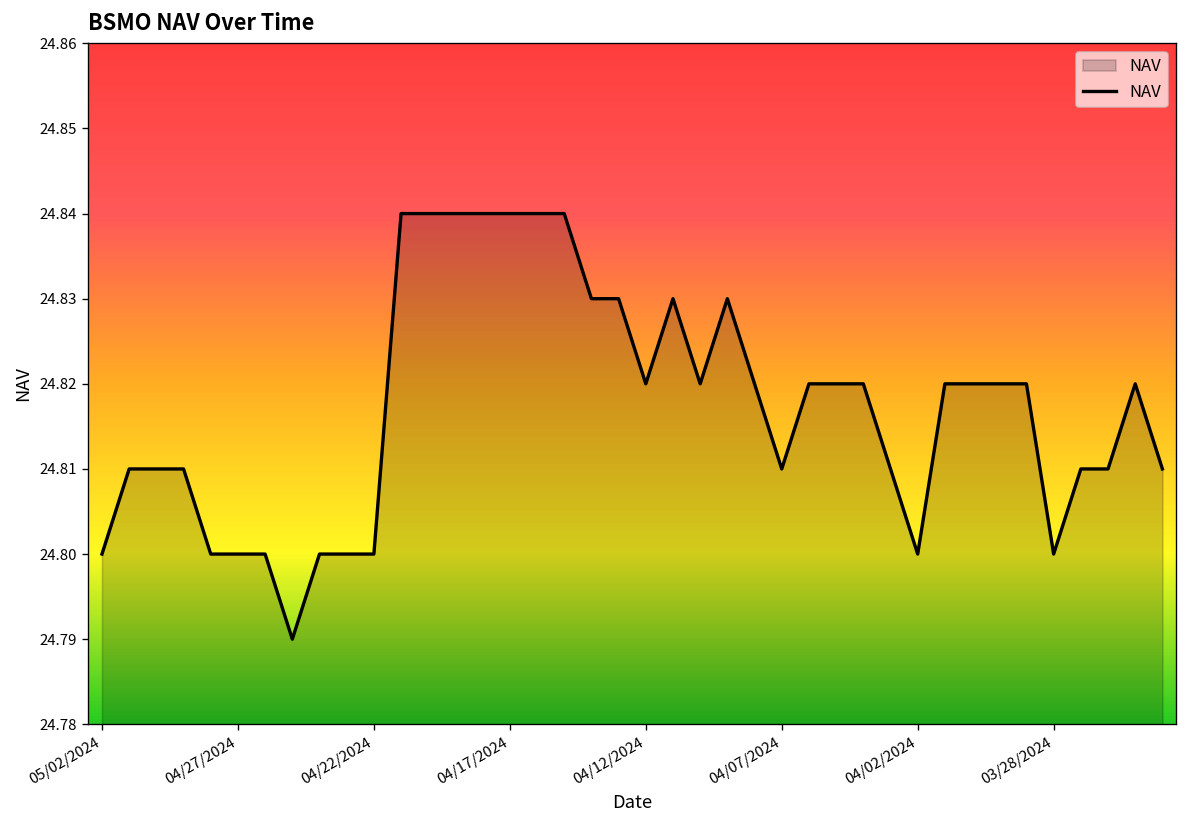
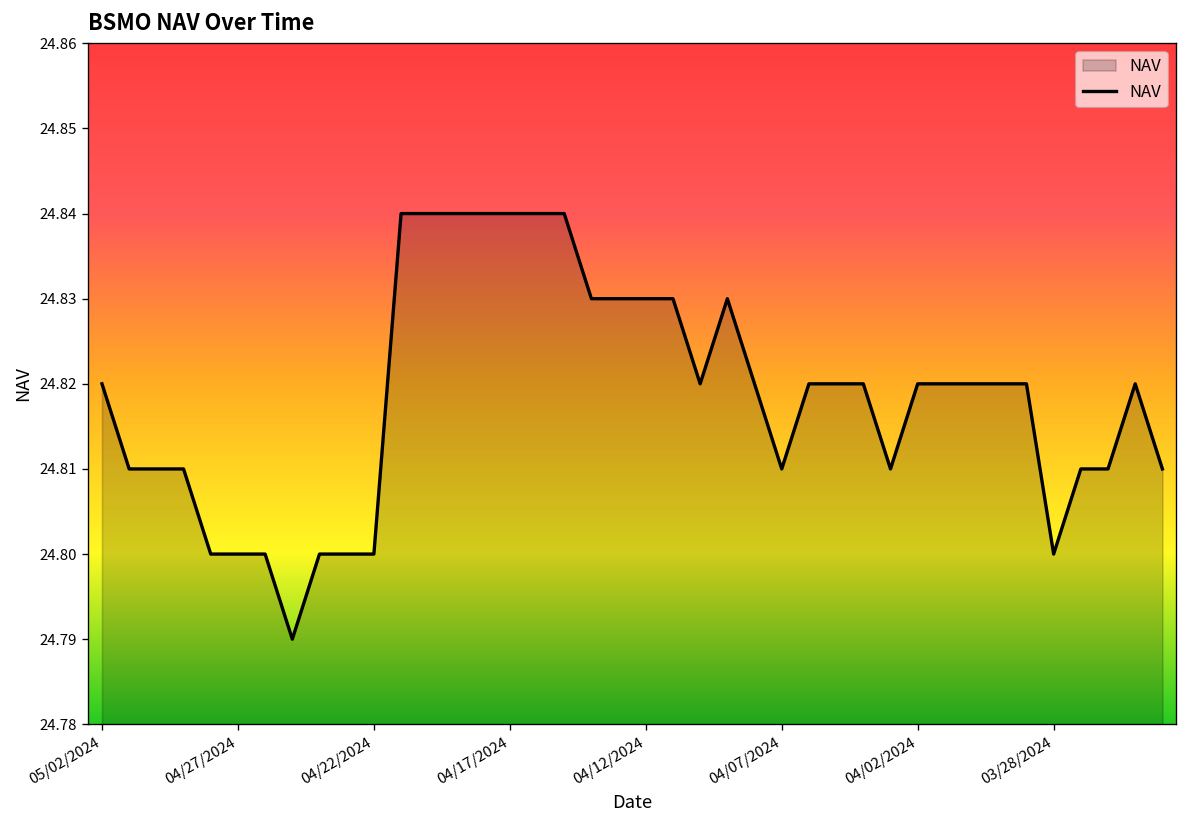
05/02/2024: 24.80 -> 24.82
04/12/2024: 24.82 -> 24.83
04/02/2024: 24.80 -> 24.82
